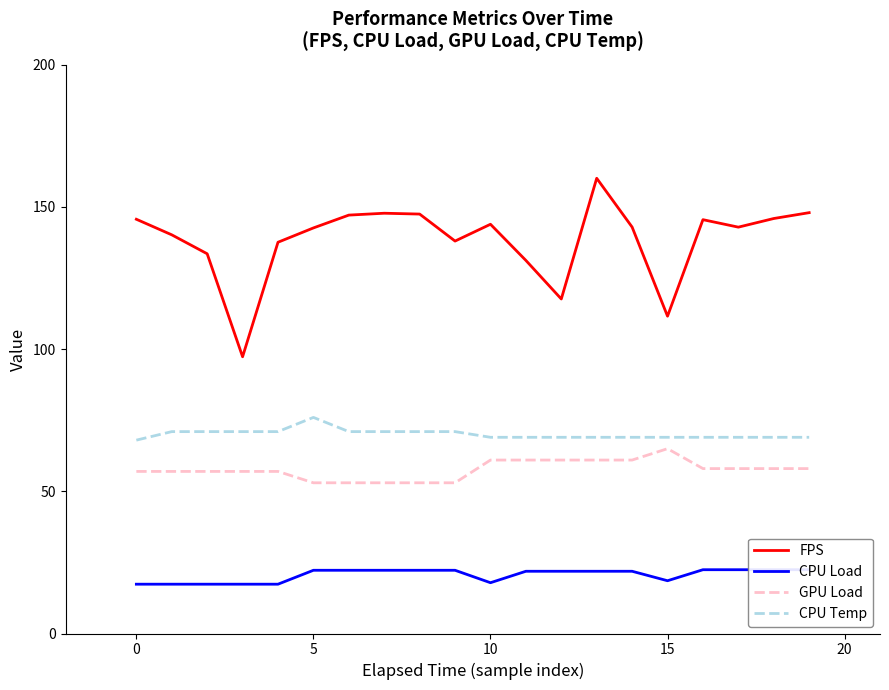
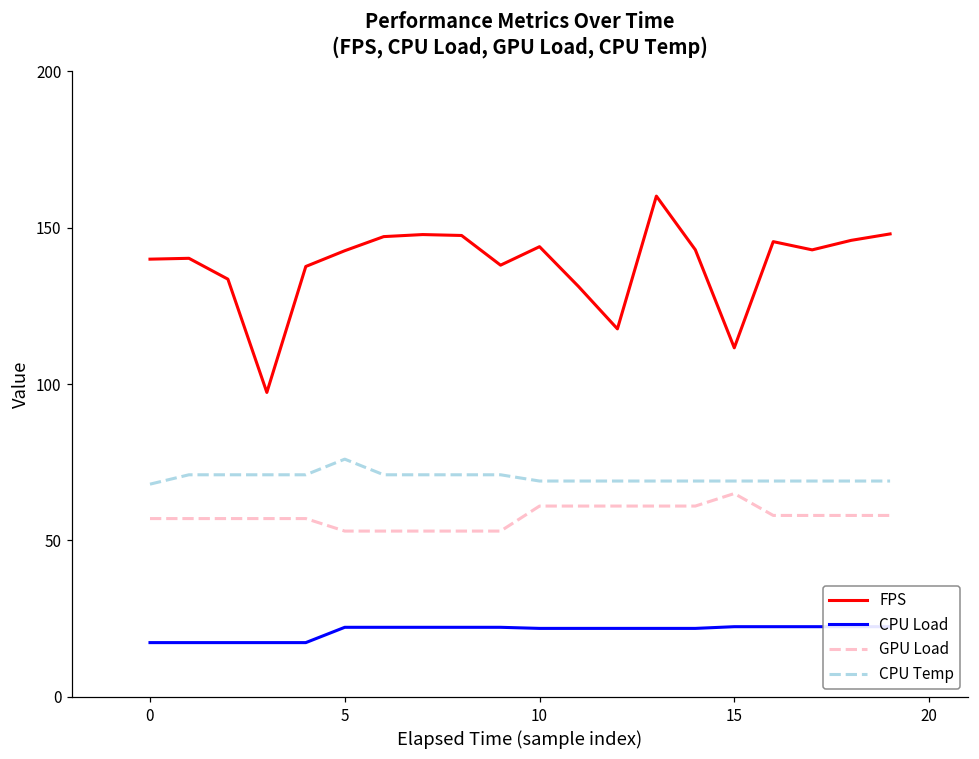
FPS, 0: 146 -> 140
CPU Load, 10: 18 -> 22
CPU Load, 15: 19 -> 22
